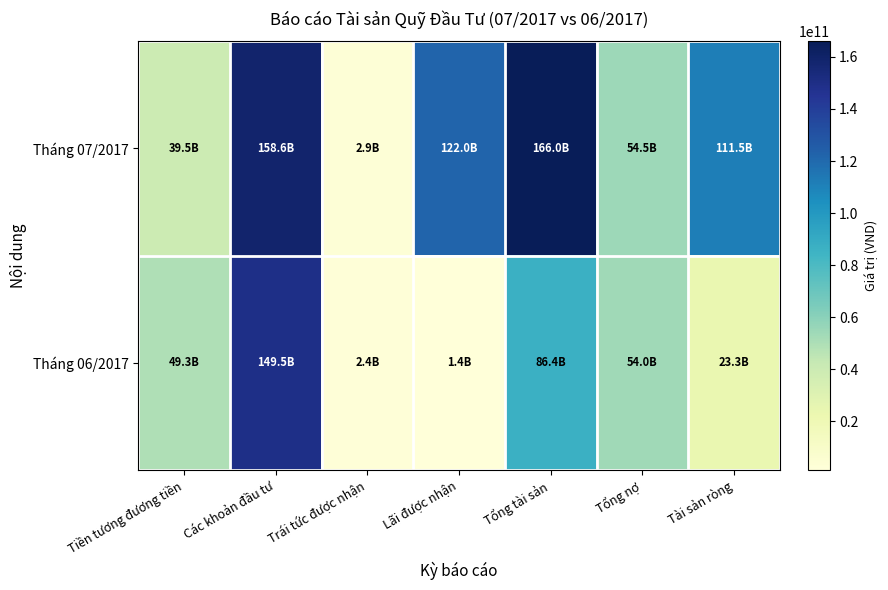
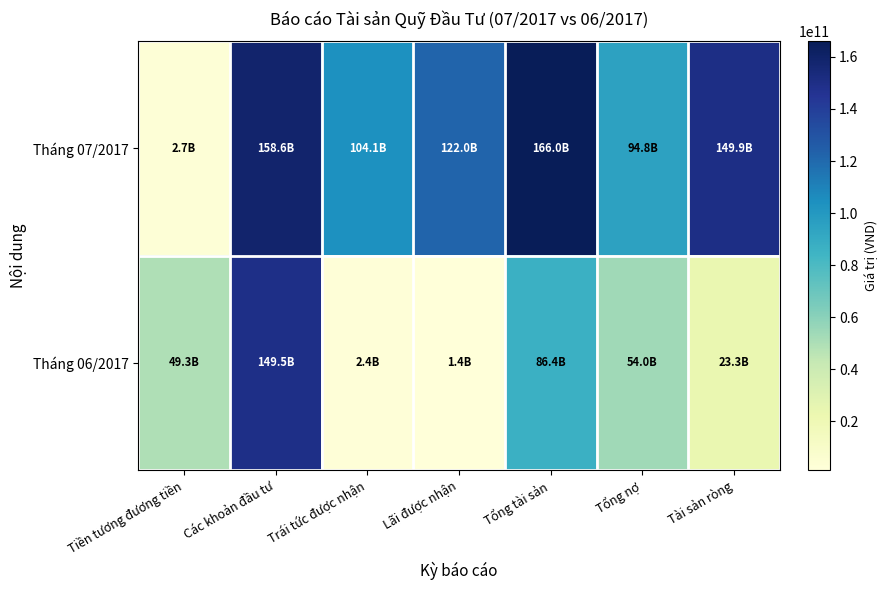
Tháng 07/2017, Tiền tương đương tiền: 39.5B -> 2.7B
Tháng 07/2017, Trái tức được nhận: 2.9B -> 104.1B
Tháng 07/2017, Tổng nợ: 54.5B -> 94.8B
Tháng 07/2017, Tài sản ròng: 111.5B -> 149.9B
